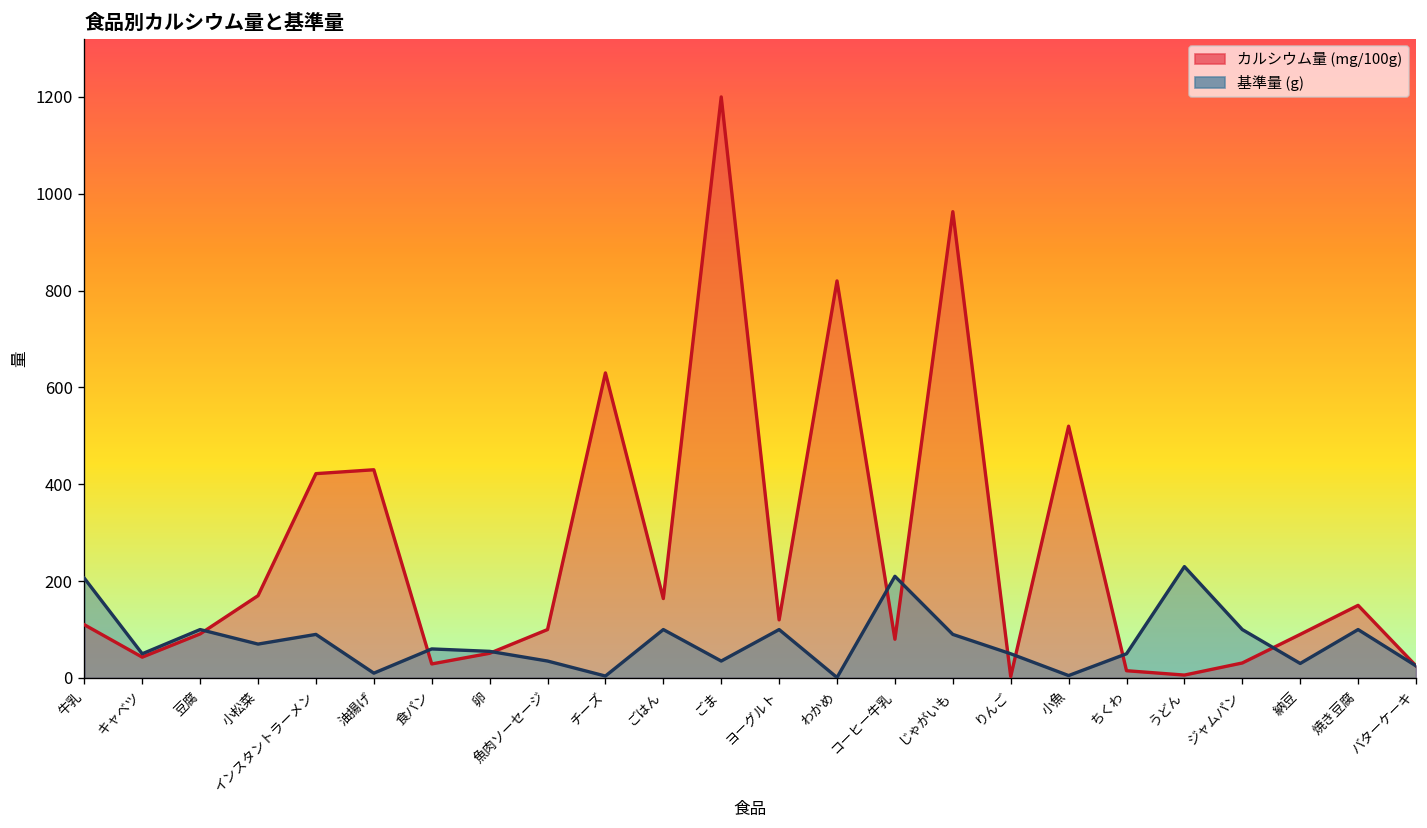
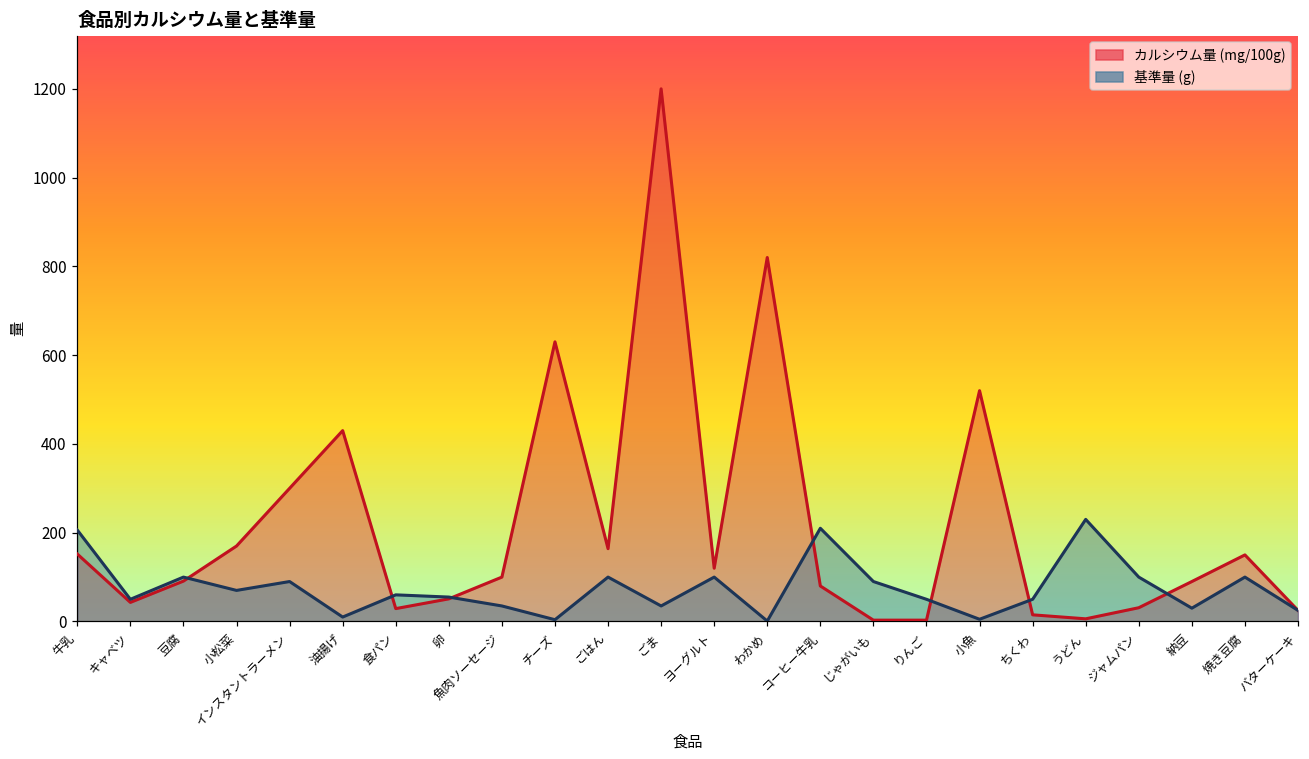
カルシウム量 (mg/100g), 牛乳: 110 -> 150
カルシウム量 (mg/100g), インスタントラーメン: 420 -> 300
カルシウム量 (mg/100g), じゃがいも: 960 -> 0
